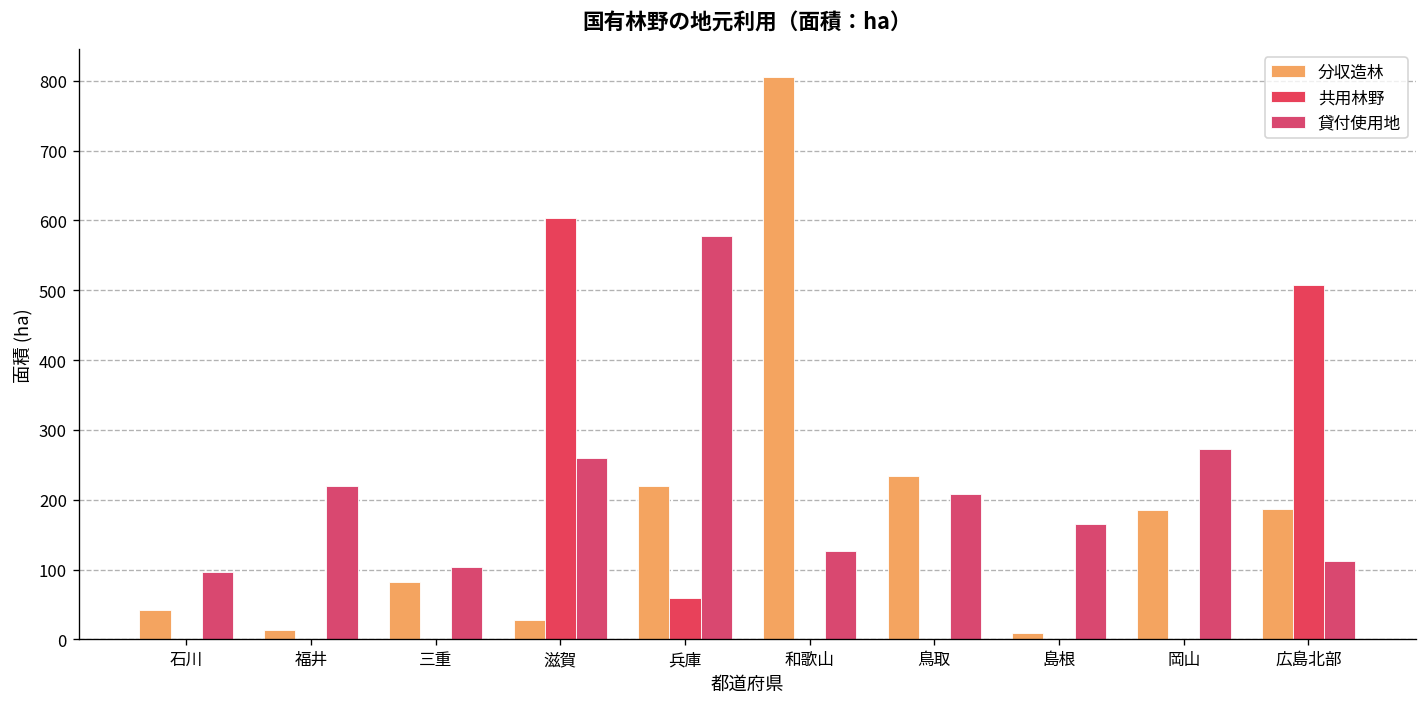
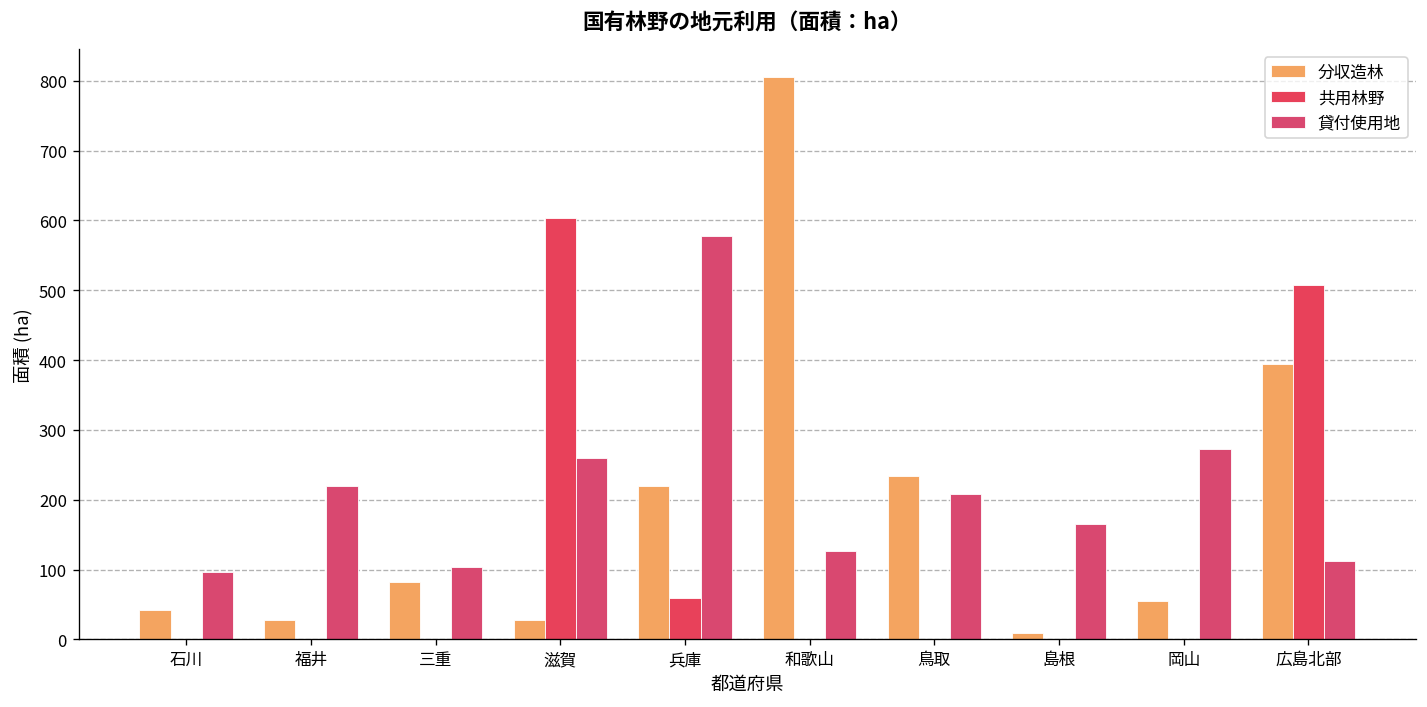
分収造林, 福井: 10 -> 30
分収造林, 岡山: 190 -> 60
分収造林, 広島北部: 190 -> 390
